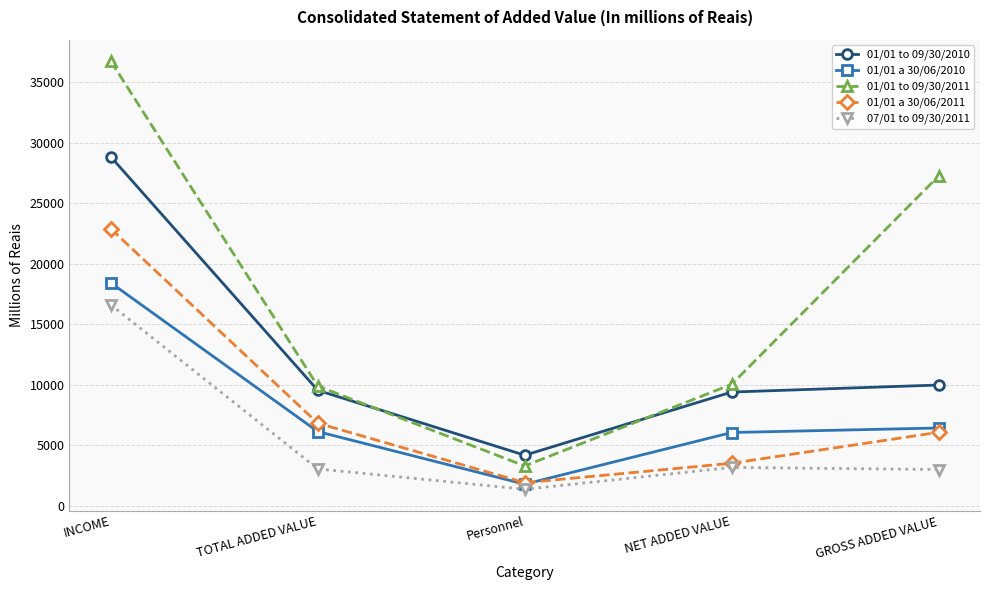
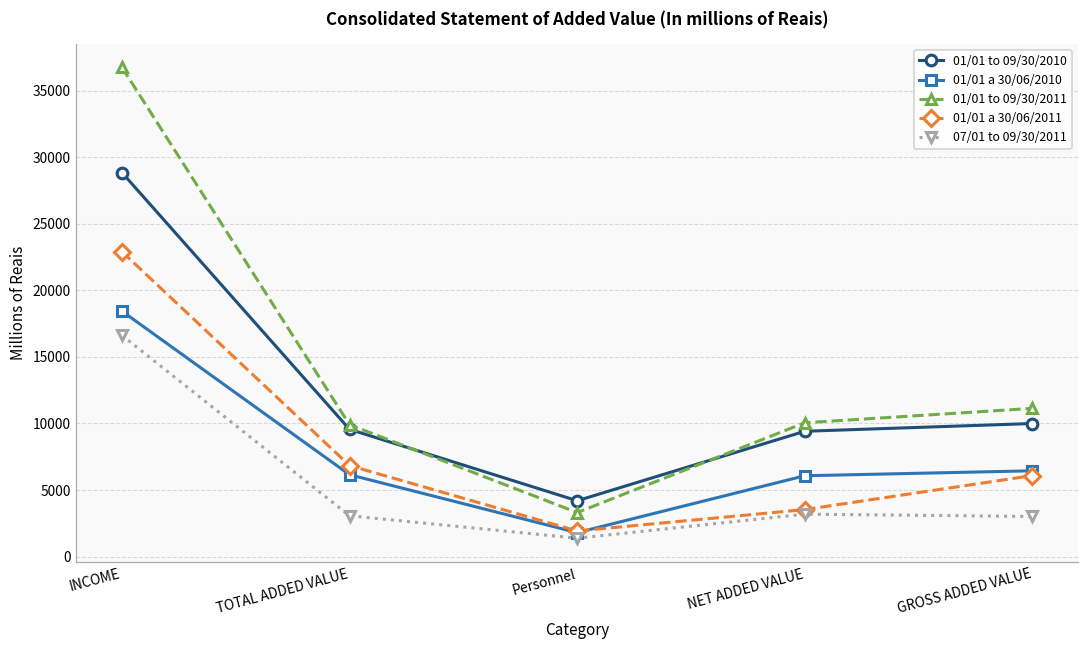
01/01 to 09/30/2011, GROSS ADDED VALUE: 27300 -> 11100
